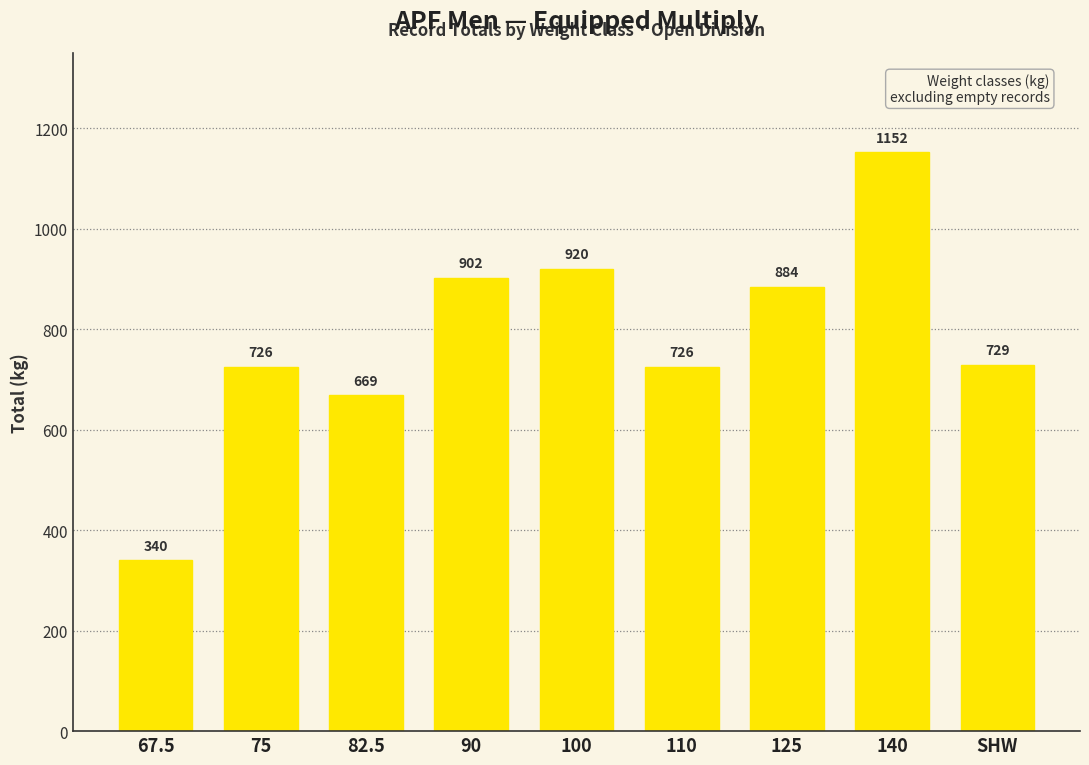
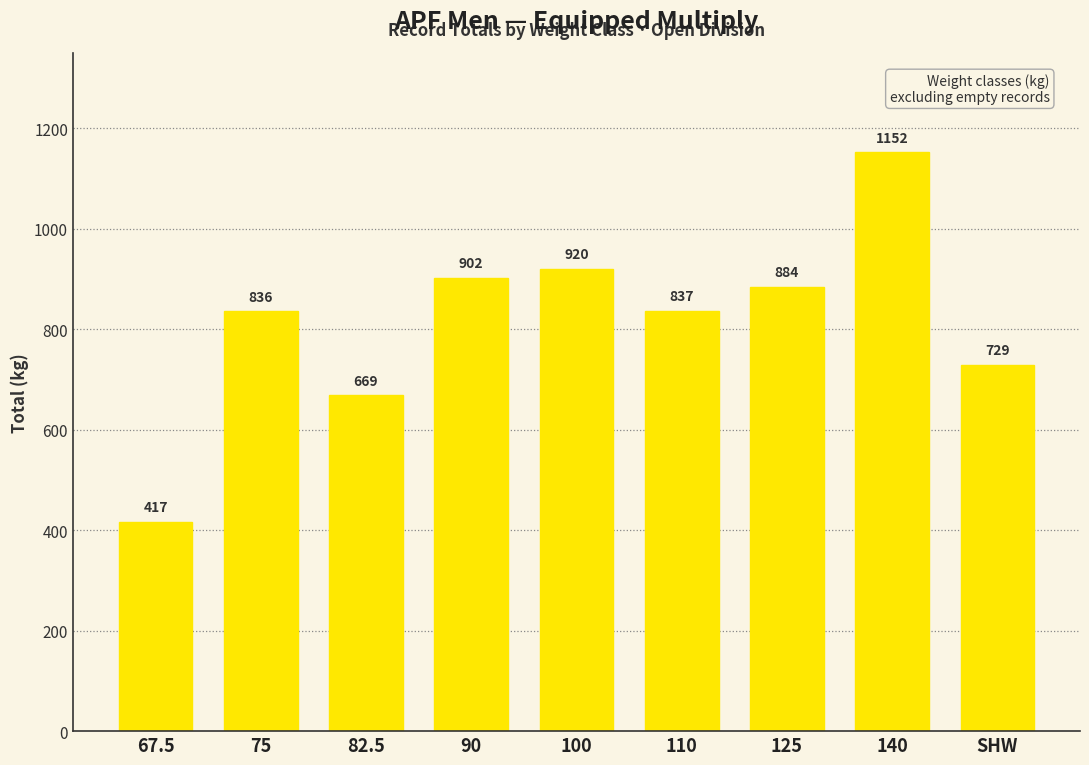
67.5: 340 -> 417
75: 726 -> 836
110: 726 -> 837
